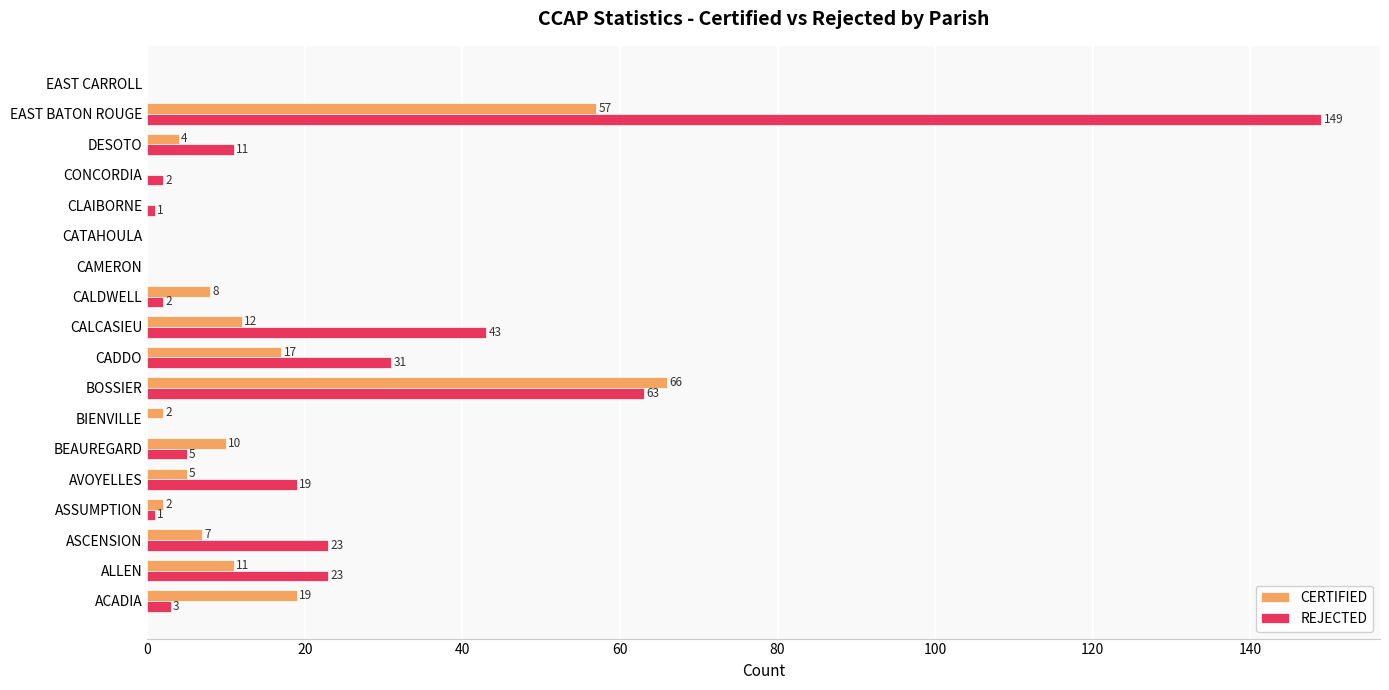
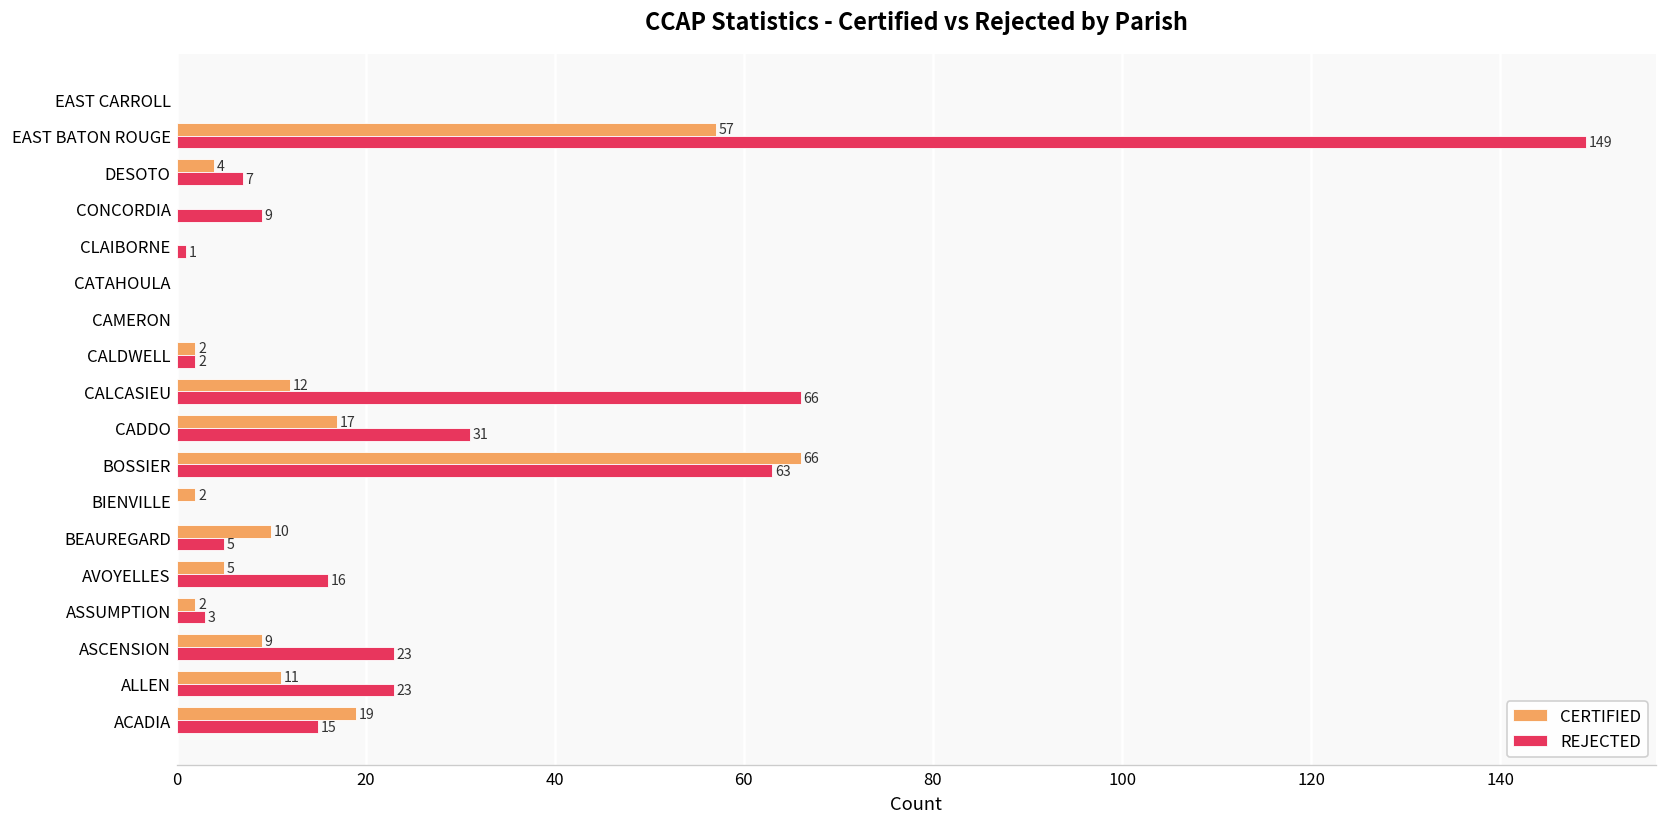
REJECTED, DESOTO: 11 -> 7
REJECTED, CONCORDIA: 2 -> 9
CERTIFIED, CALDWELL: 8 -> 2
REJECTED, CALCASIEU: 43 -> 66
REJECTED, AVOYELLES: 19 -> 16
REJECTED, ASSUMPTION: 1 -> 3
CERTIFIED, ASCENSION: 7 -> 9
REJECTED, ACADIA: 3 -> 15
